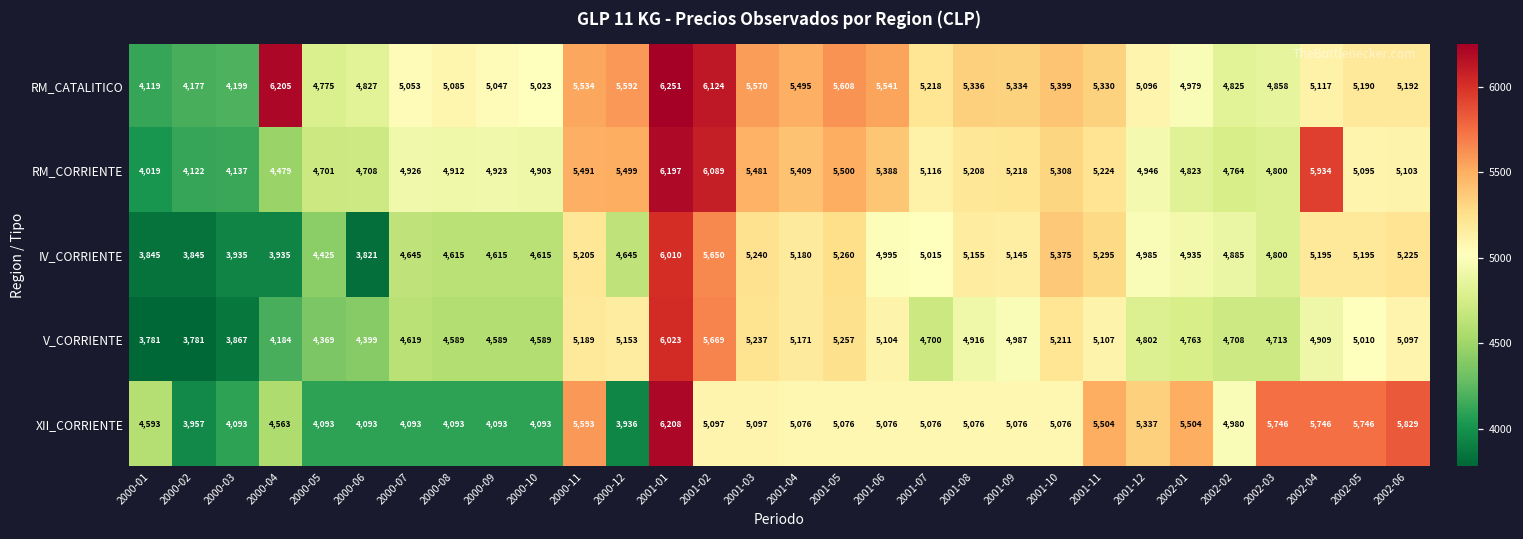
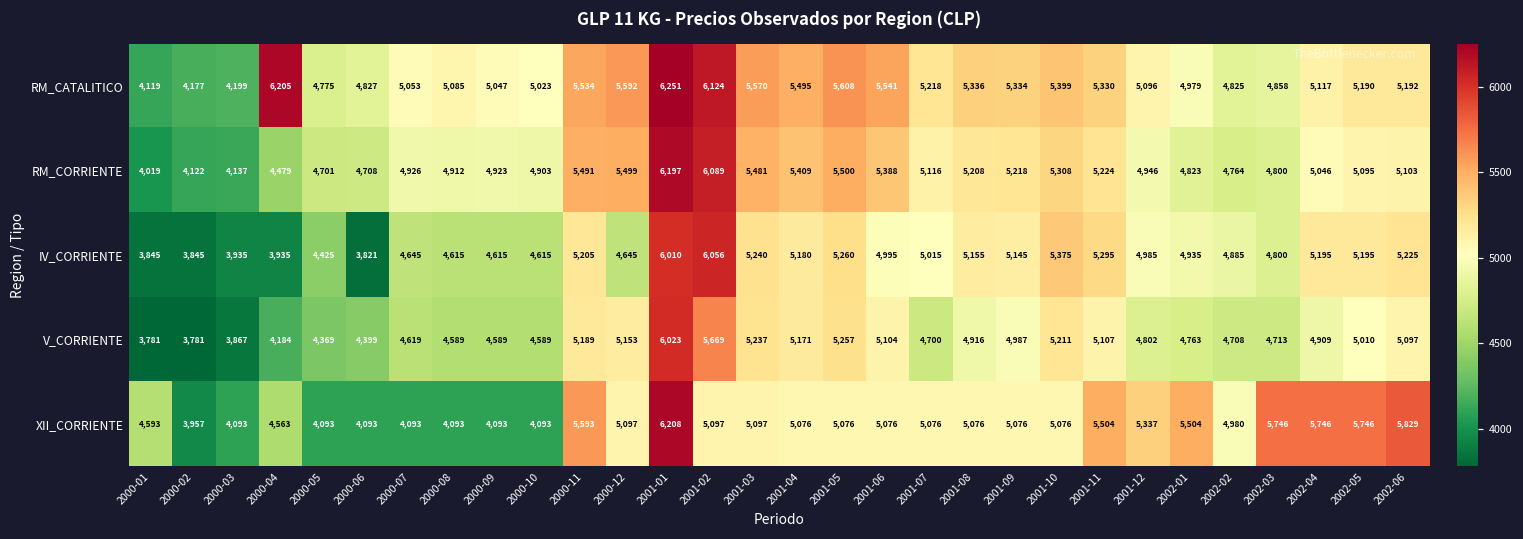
RM_CORRIENTE, 2002-04: 5,934 -> 5,046
IV_CORRIENTE, 2001-02: 5,650 -> 6,056
XII_CORRIENTE, 2000-12: 3,936 -> 5,097
